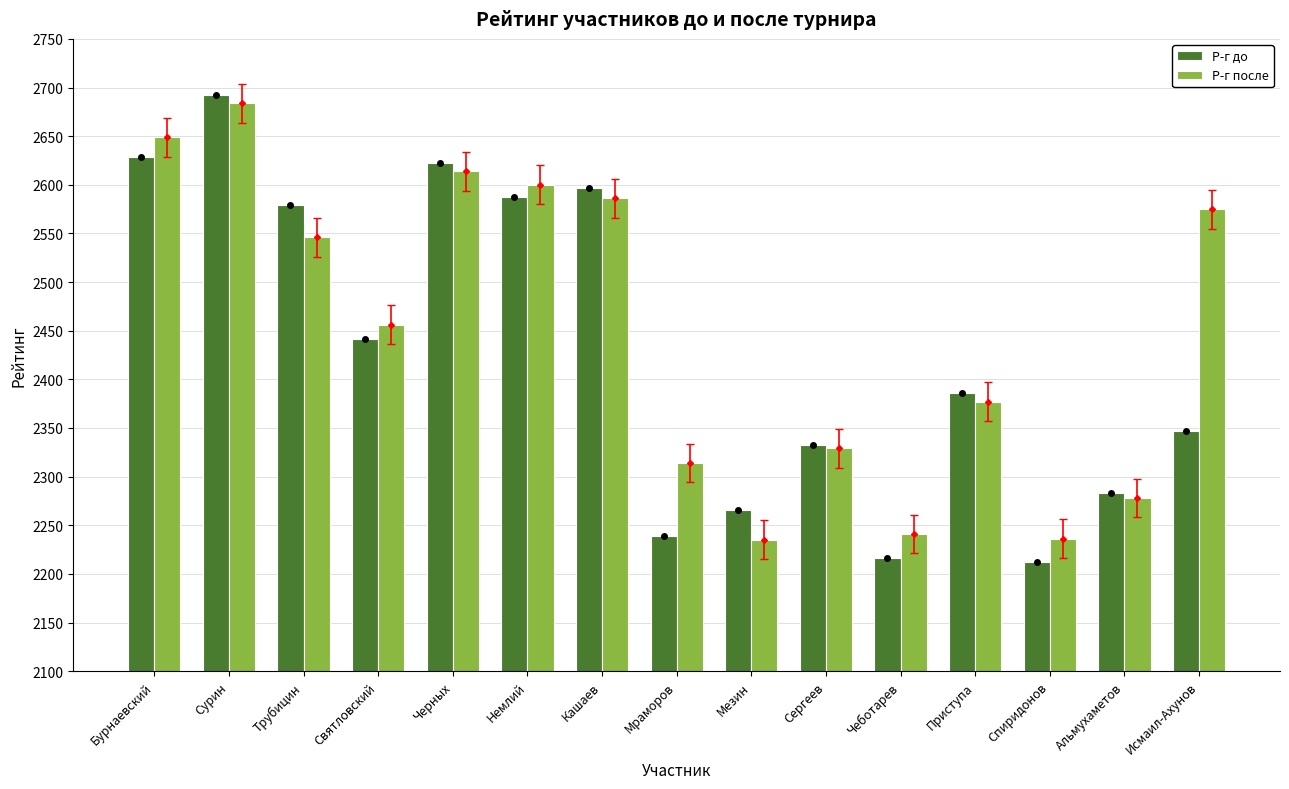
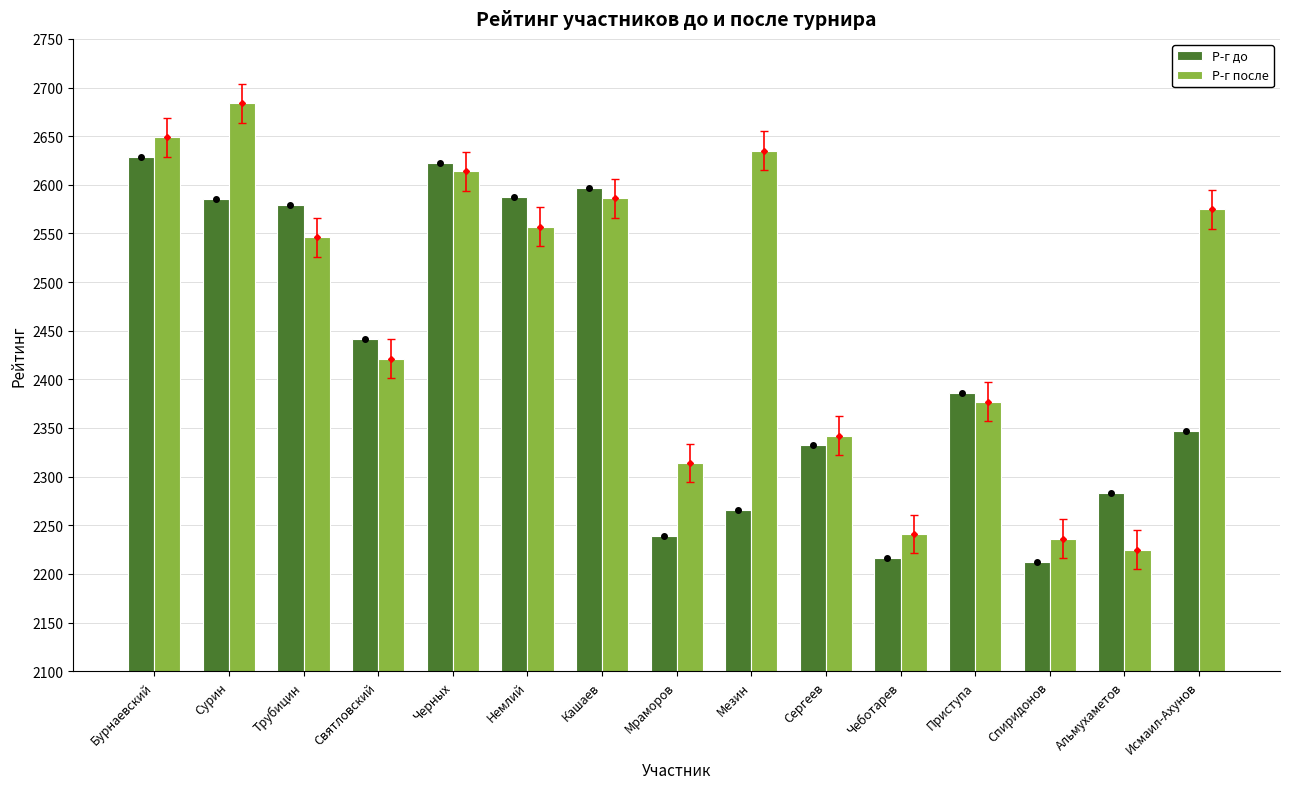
Р-г до, Сурин: 2690 -> 2590
Р-г после, Святловский: 2460 -> 2420
Р-г после, Немлий: 2600 -> 2560
Р-г после, Мезин: 2240 -> 2640
Р-г после, Сергеев: 2330 -> 2340
Р-г после, Альмухаметов: 2280 -> 2230
